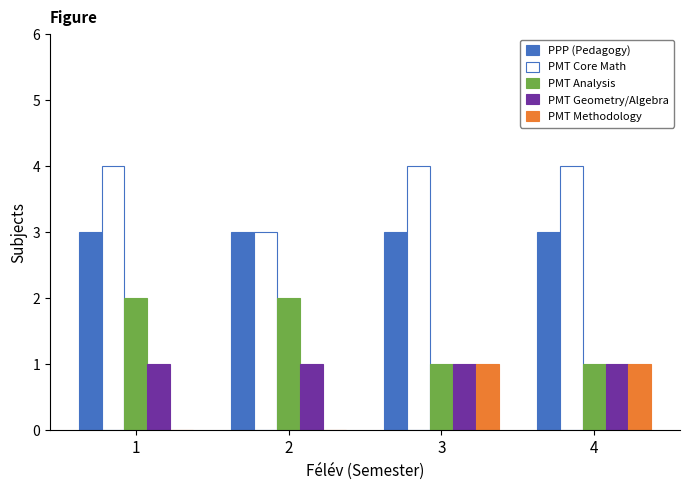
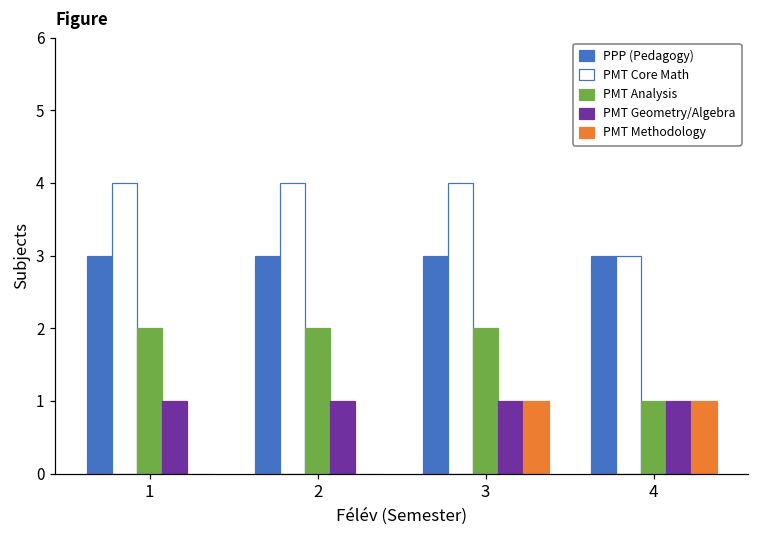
PMT Core Math, 2: 3 -> 4
PMT Analysis, 3: 1 -> 2
PMT Core Math, 4: 4 -> 3
